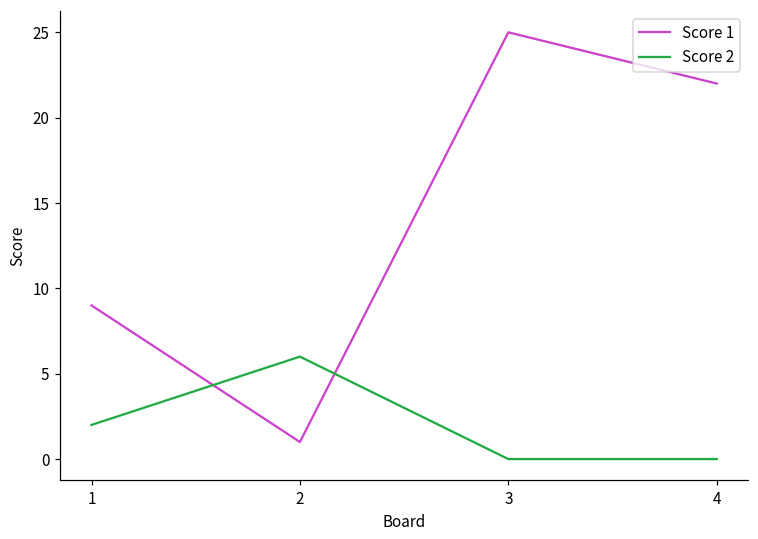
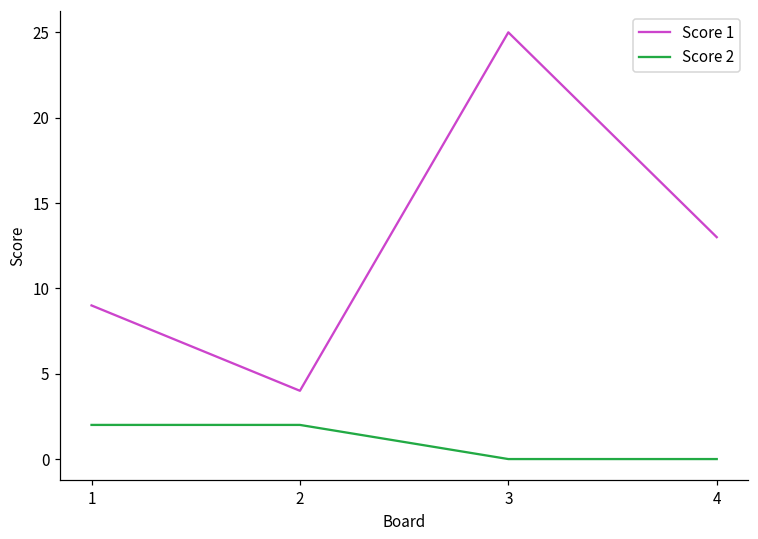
Score 1, 2: 1 -> 4
Score 2, 2: 6 -> 2
Score 1, 4: 22 -> 13
